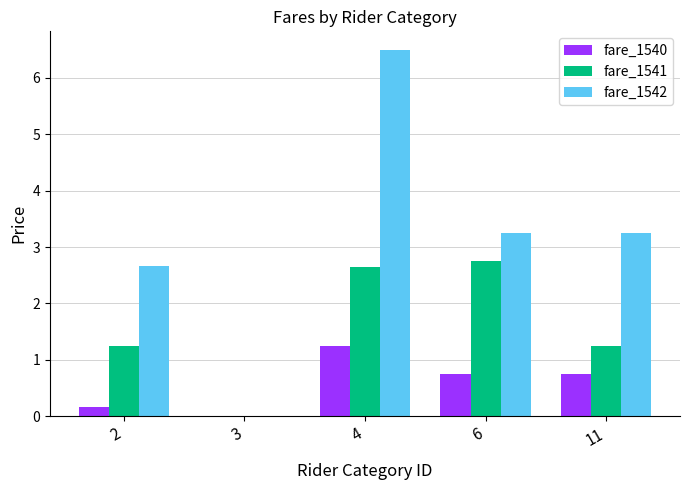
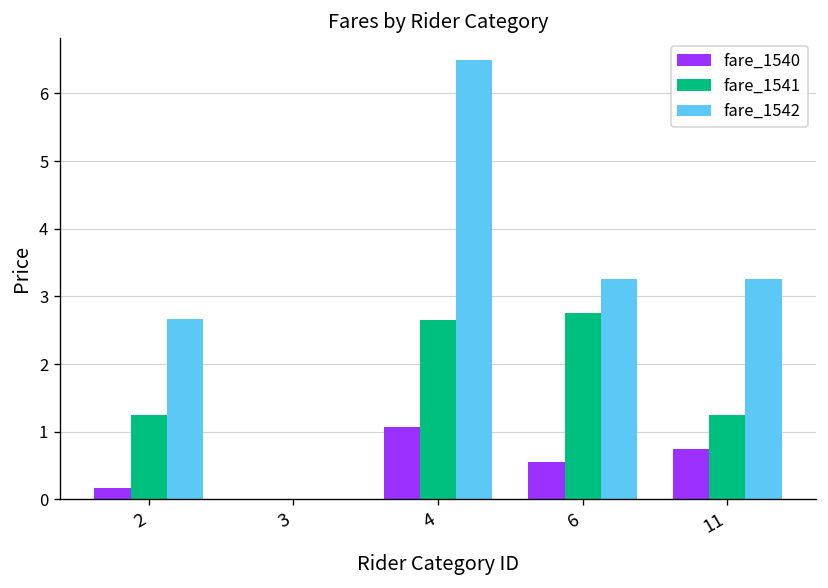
fare_1540, 4: 1.3 -> 1.1
fare_1540, 6: 0.8 -> 0.6
